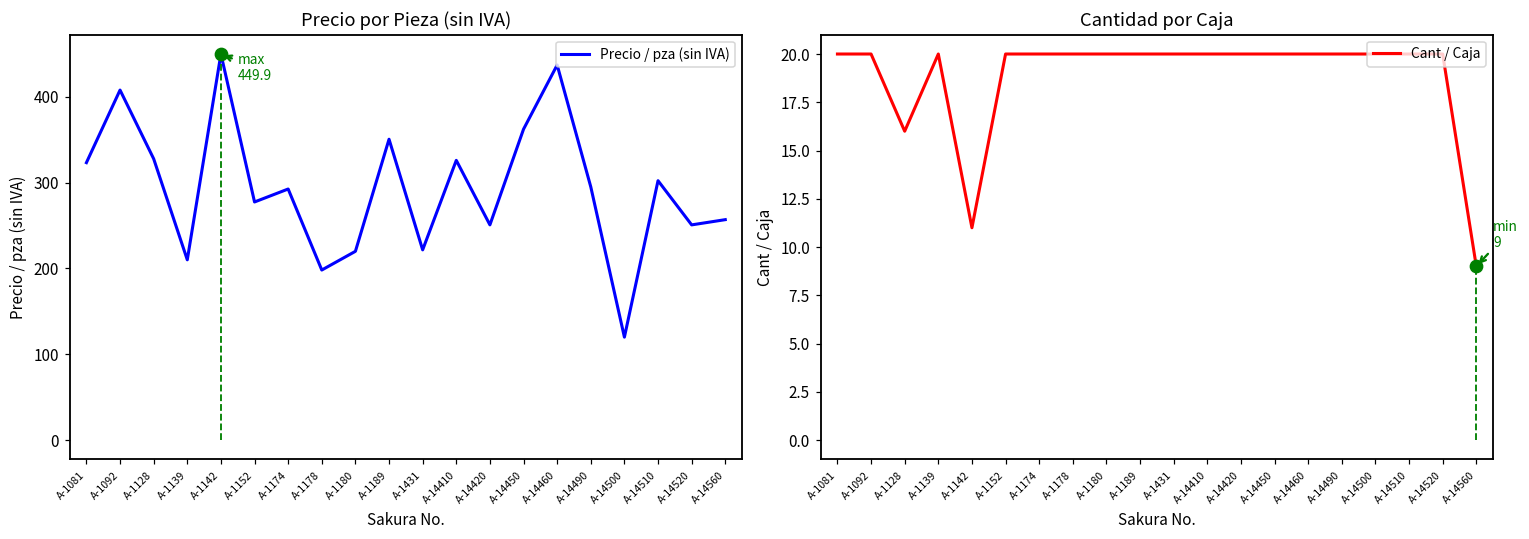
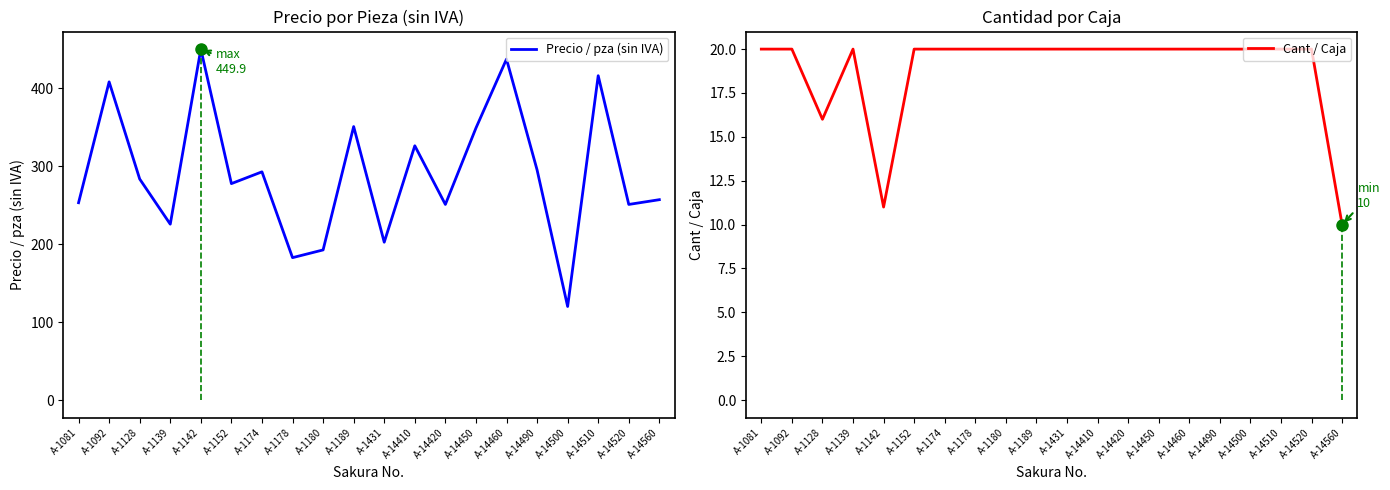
Precio por Pieza (sin IVA), Precio / pza (sin IVA), A-1081: 320 -> 250
Precio por Pieza (sin IVA), Precio / pza (sin IVA), A-1128: 330 -> 280
Precio por Pieza (sin IVA), Precio / pza (sin IVA), A-1139: 210 -> 230
Precio por Pieza (sin IVA), Precio / pza (sin IVA), A-1178: 200 -> 180
Precio por Pieza (sin IVA), Precio / pza (sin IVA), A-1180: 220 -> 190
Precio por Pieza (sin IVA), Precio / pza (sin IVA), A-1431: 220 -> 200
Precio por Pieza (sin IVA), Precio / pza (sin IVA), A-14450: 360 -> 350
Precio por Pieza (sin IVA), Precio / pza (sin IVA), A-14510: 300 -> 420
Cantidad por Caja, Cant / Caja, A-14560: 9 -> 10
